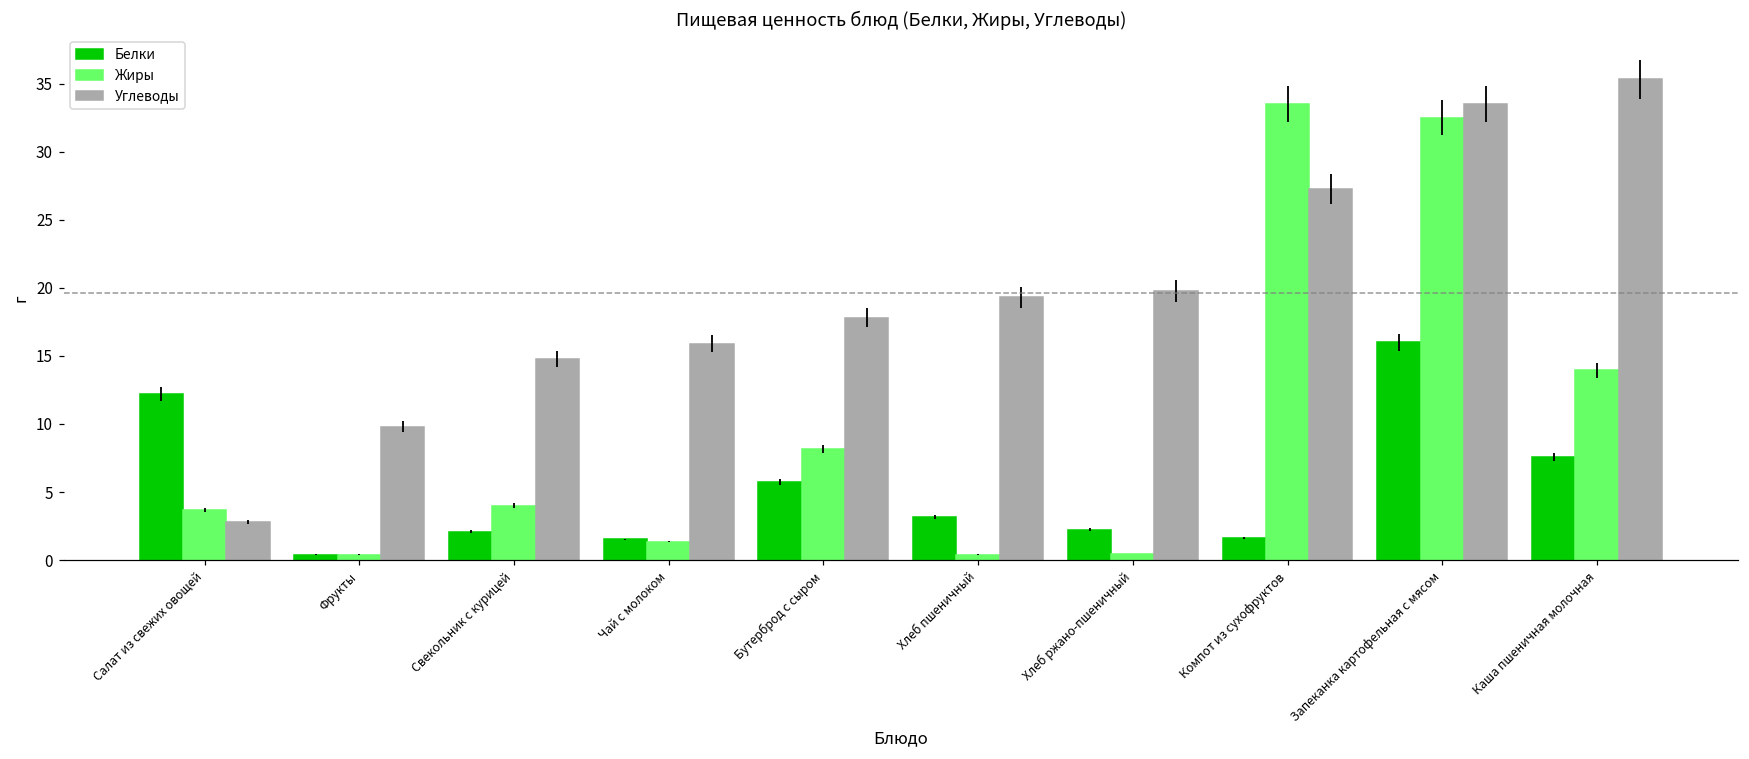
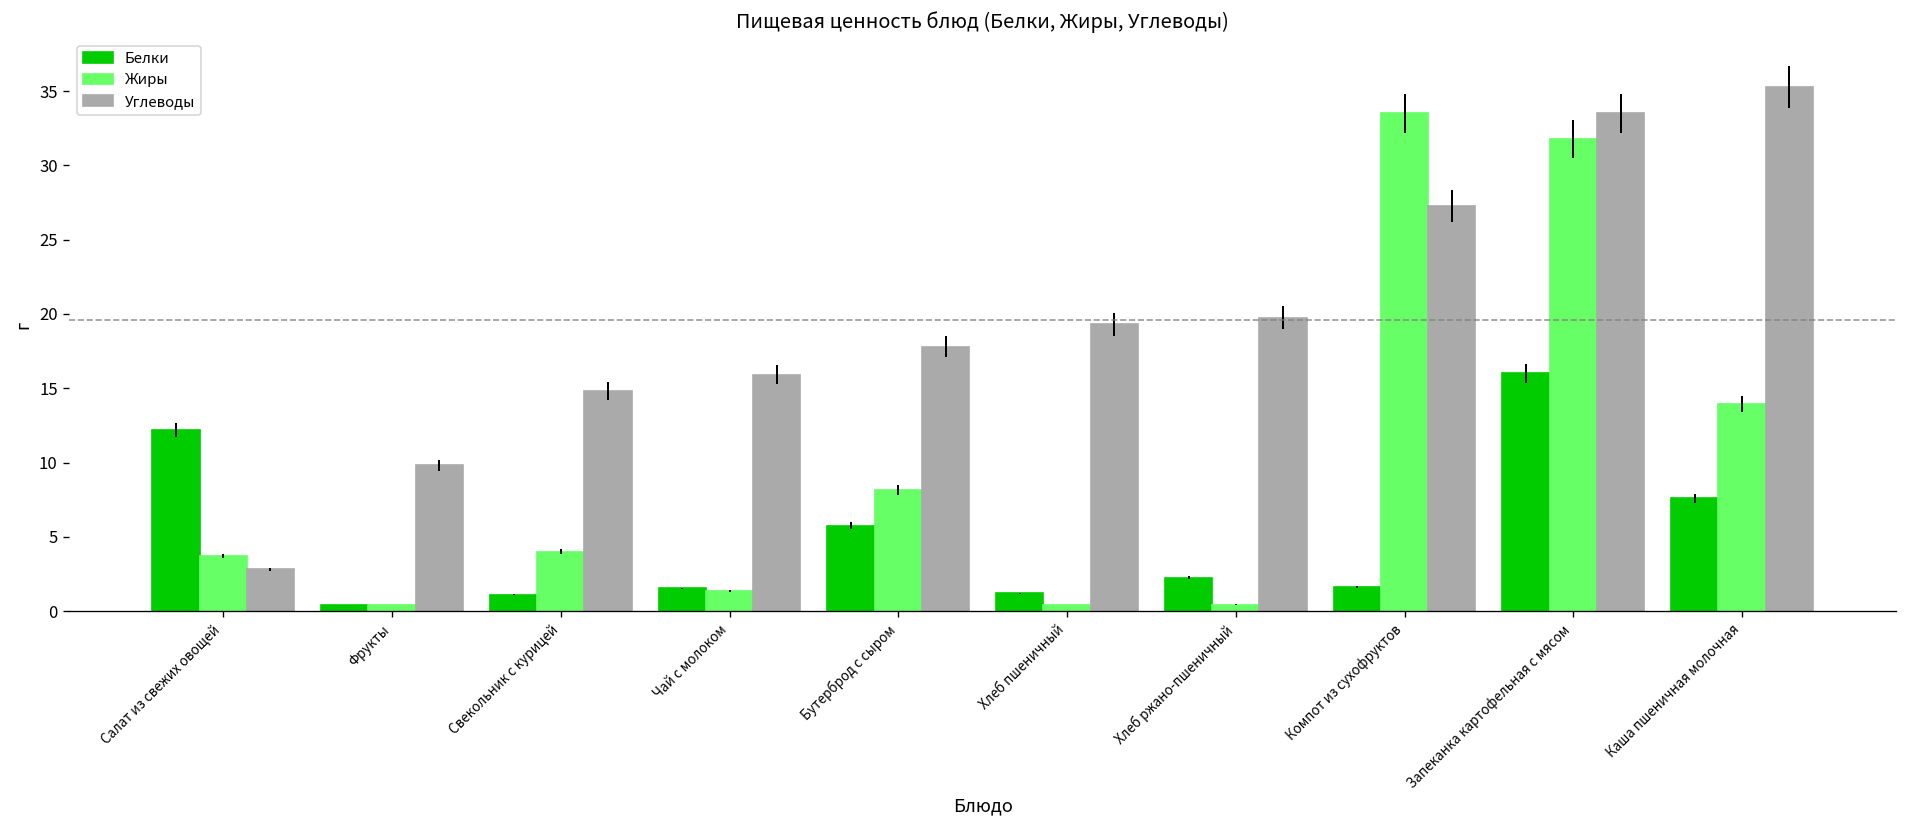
Белки, Свекольник с курицей: 2.1 -> 1.1
Белки, Хлеб пшеничный: 3.2 -> 1.2
Жиры, Запеканка картофельная с мясом: 32.5 -> 31.8
